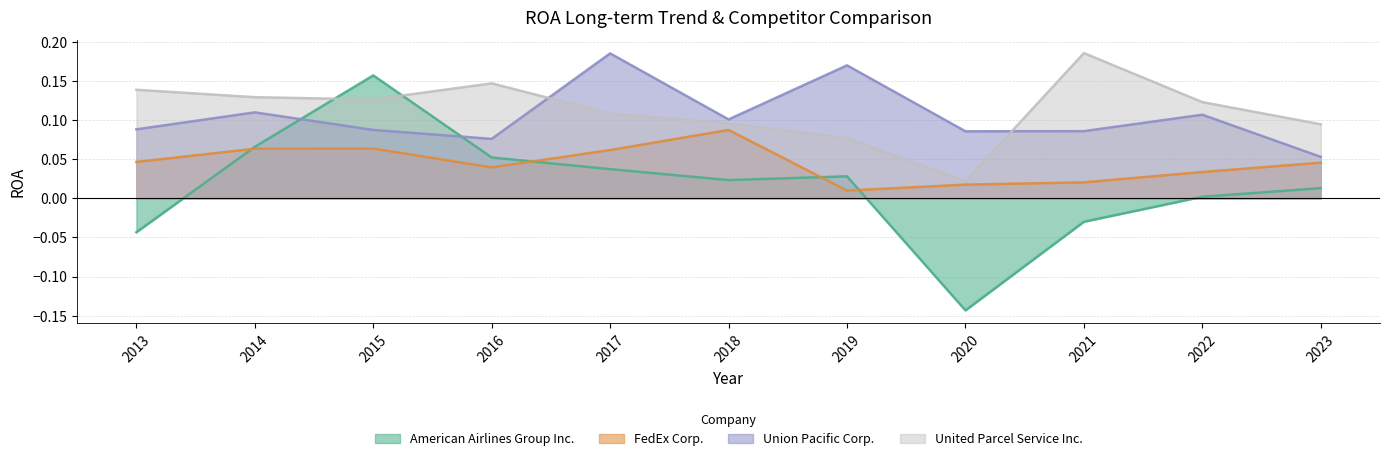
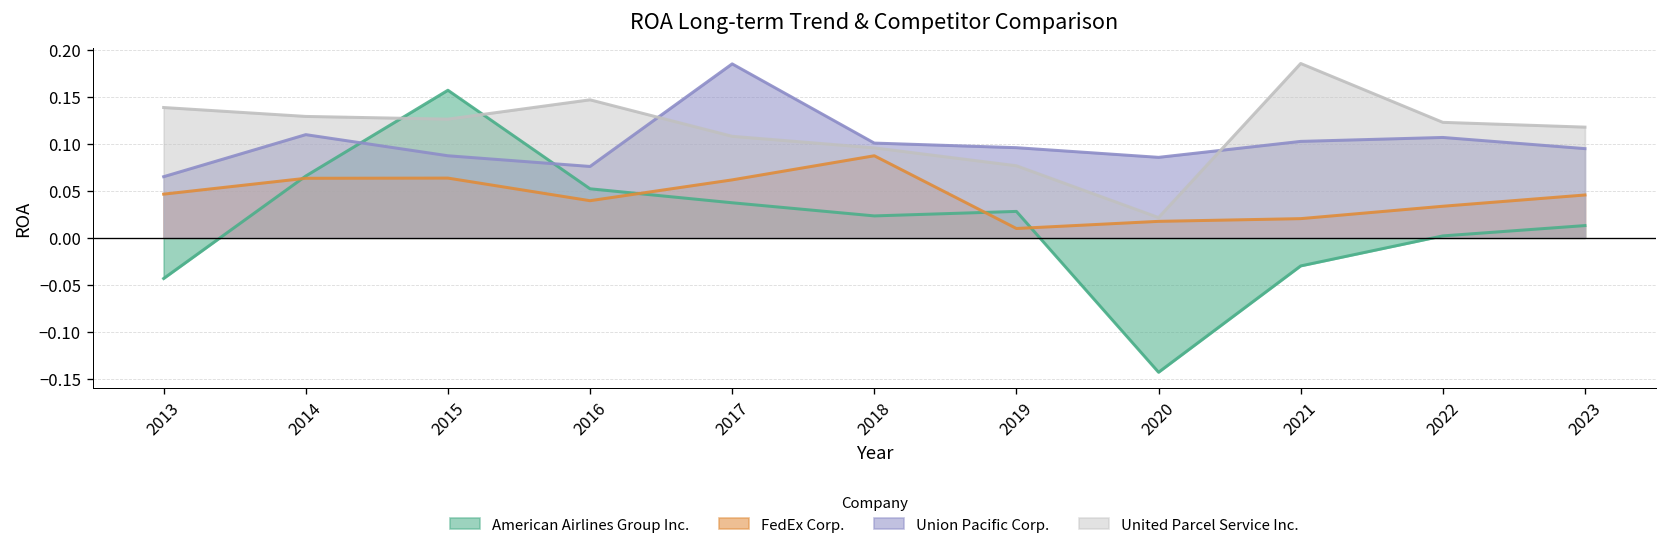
Union Pacific Corp., 2013: 0.09 -> 0.07
Union Pacific Corp., 2019: 0.17 -> 0.10
Union Pacific Corp., 2021: 0.09 -> 0.10
Union Pacific Corp., 2023: 0.05 -> 0.10
United Parcel Service Inc., 2023: 0.09 -> 0.12
